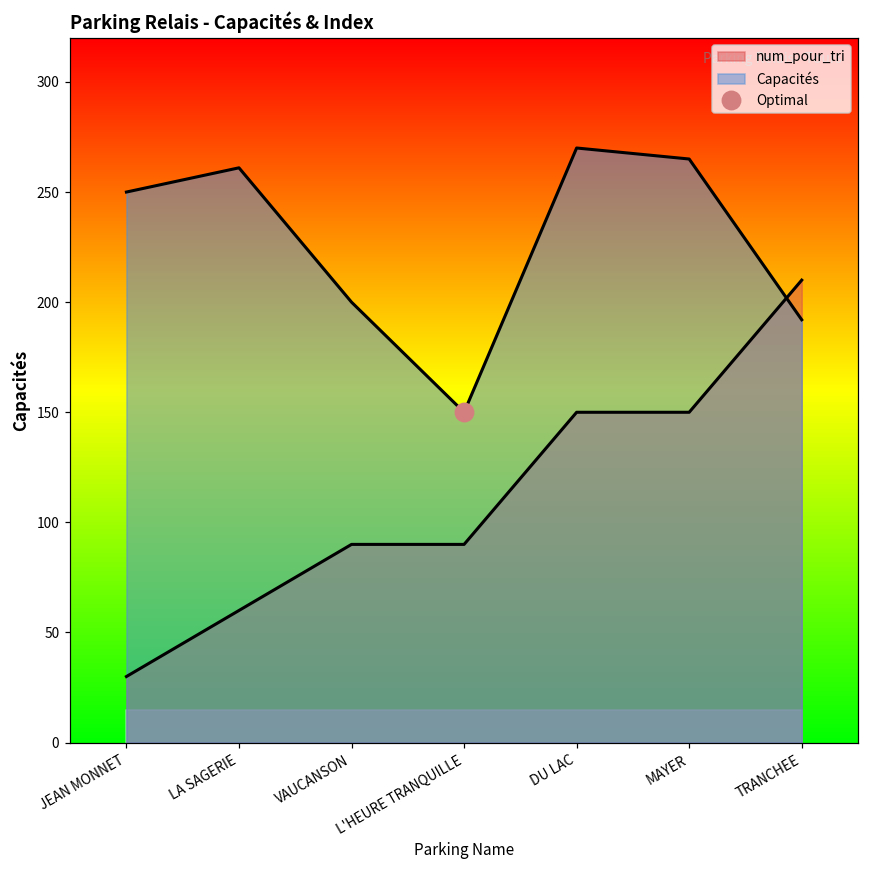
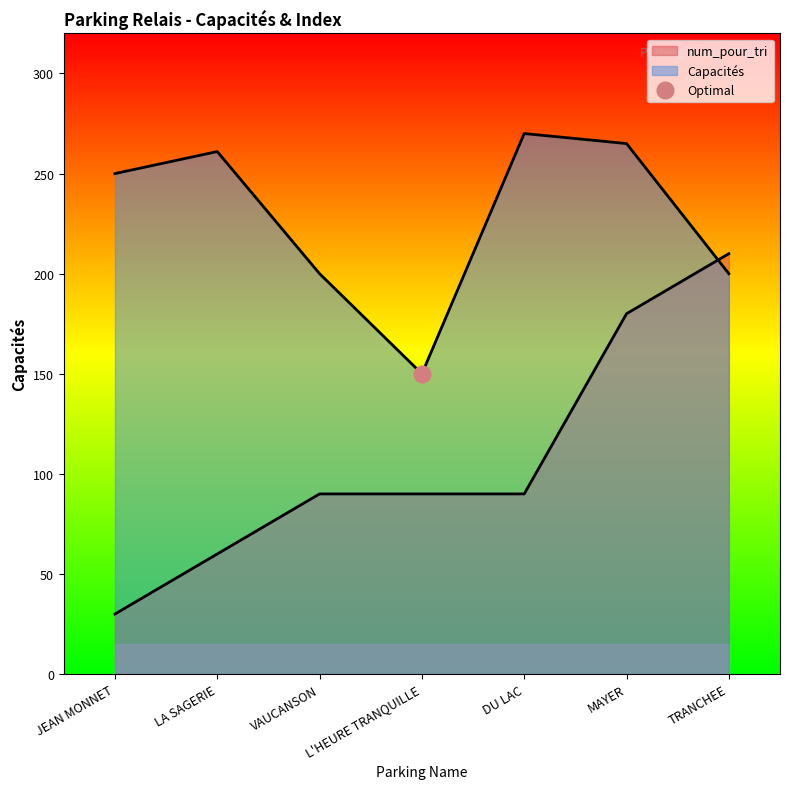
num_pour_tri, DU LAC: 150 -> 90
num_pour_tri, MAYER: 150 -> 180
Capacités, TRANCHEE: 192 -> 200
